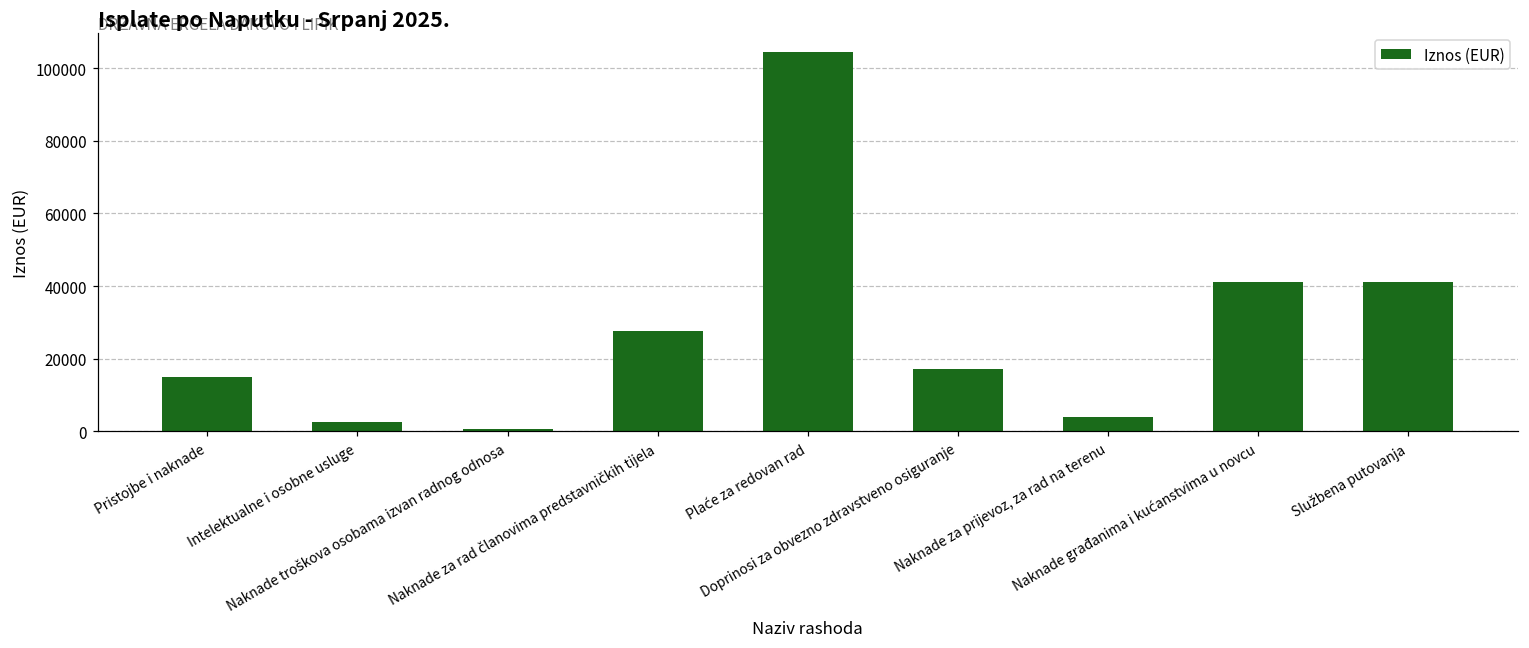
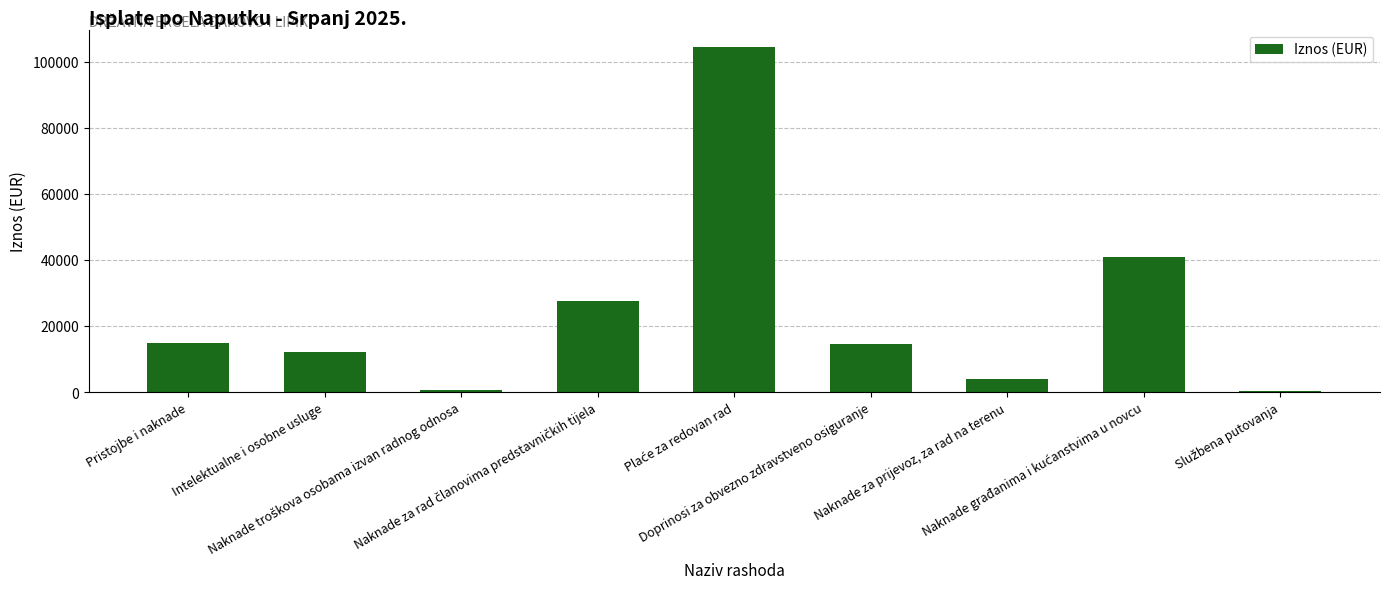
Intelektualne i osobne usluge: 3000 -> 12000
Doprinosi za obvezno zdravstveno osiguranje: 17000 -> 15000
Službena putovanja: 41000 -> 0
